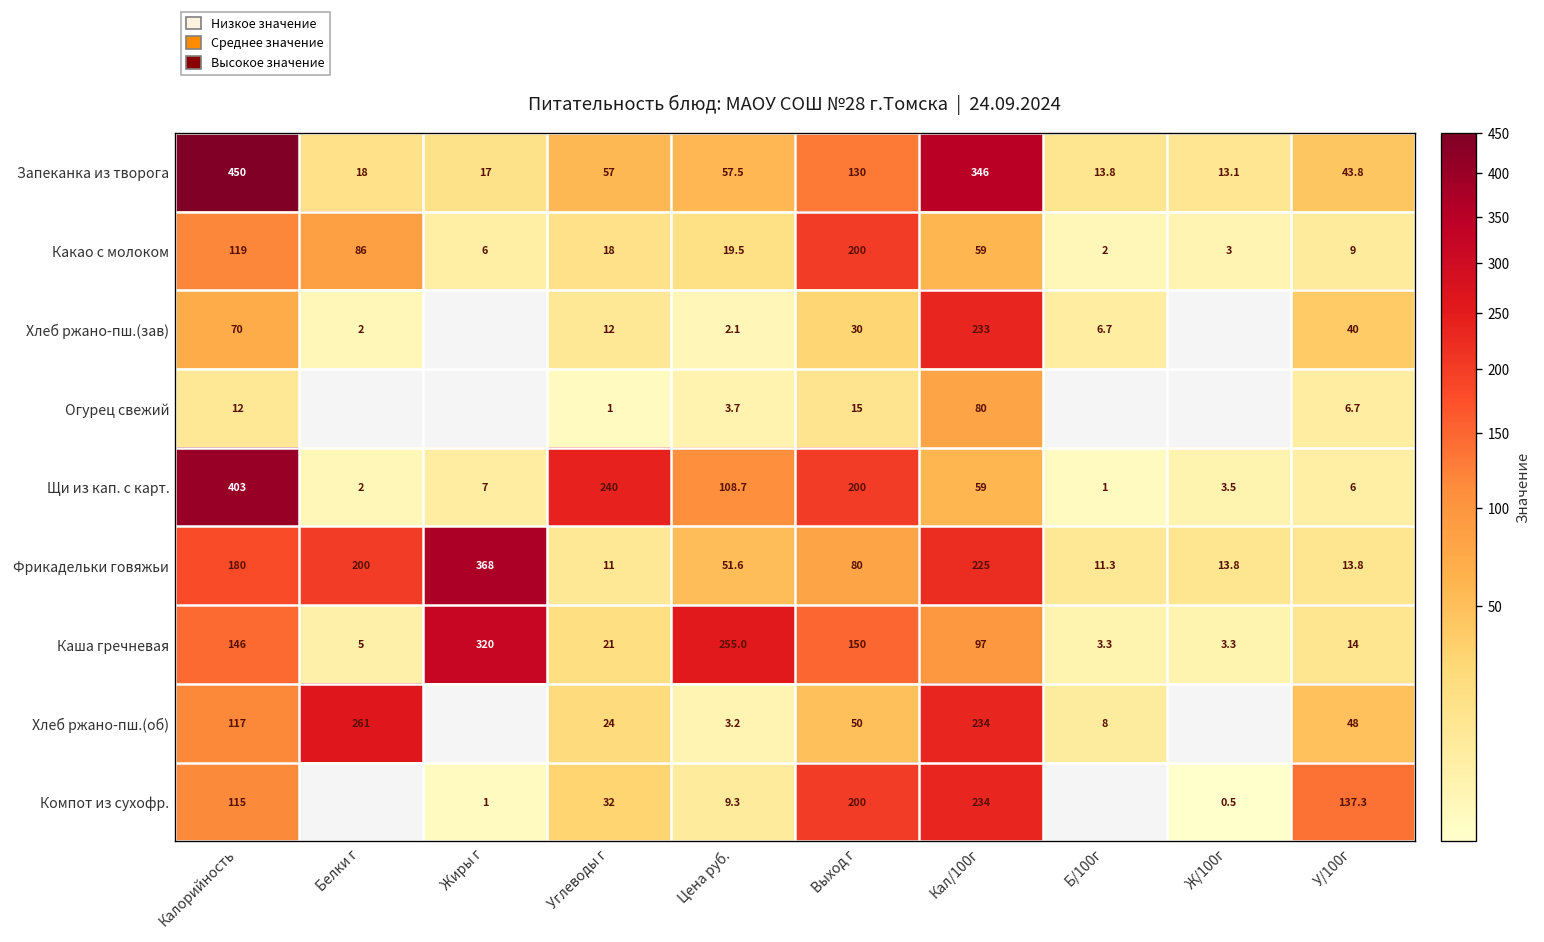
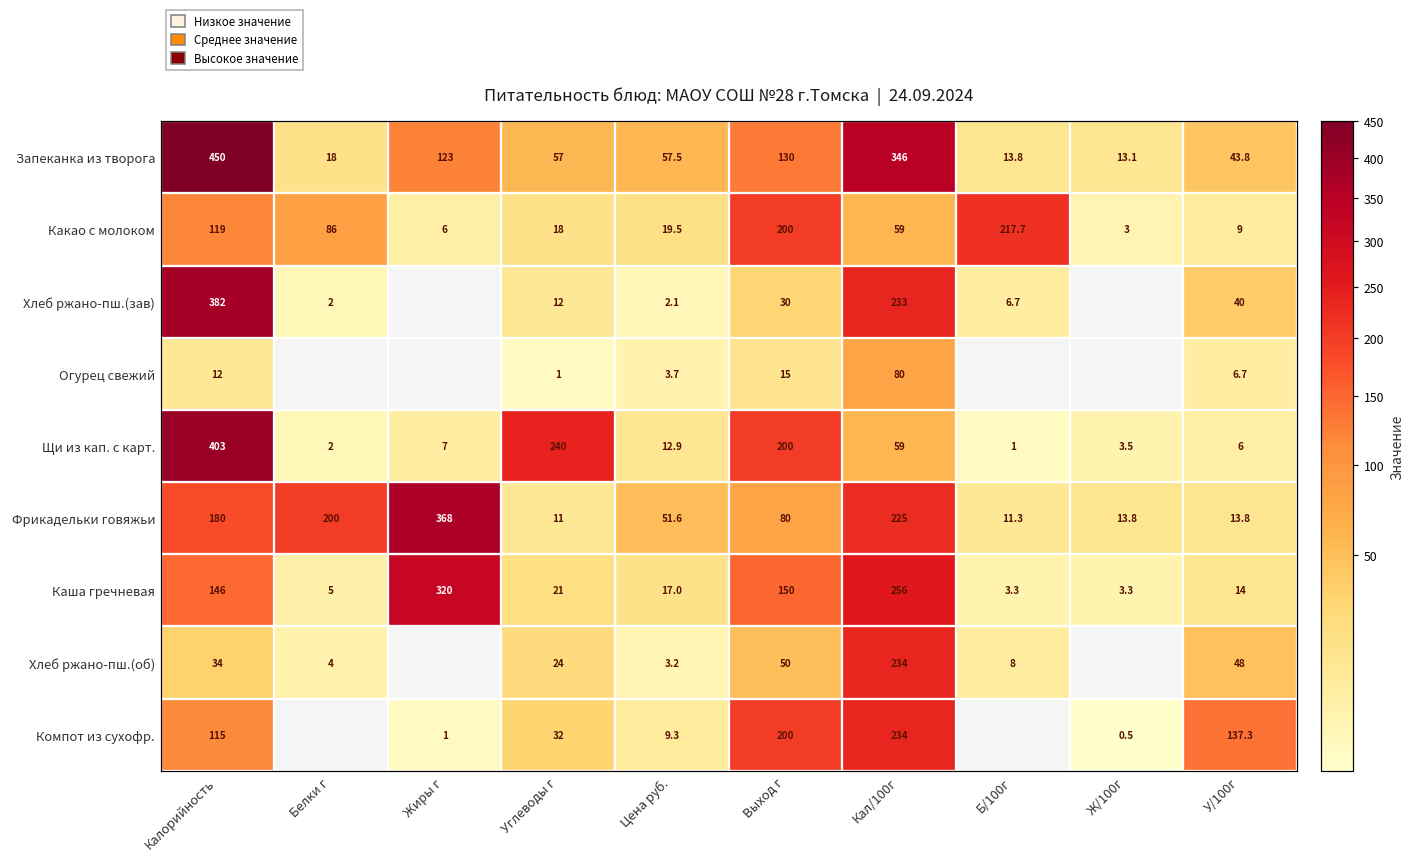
Запеканка из творога, Жиры г: 17 -> 123
Какао с молоком, Б/100г: 2 -> 217.7
Хлеб ржано-пш.(зав), Калорийность: 70 -> 382
Щи из кап. с карт., Цена руб.: 108.7 -> 12.9
Каша гречневая, Цена руб.: 255.0 -> 17.0
Каша гречневая, Кал/100г: 97 -> 256
Хлеб ржано-пш.(об), Калорийность: 117 -> 34
Хлеб ржано-пш.(об), Белки г: 261 -> 4
